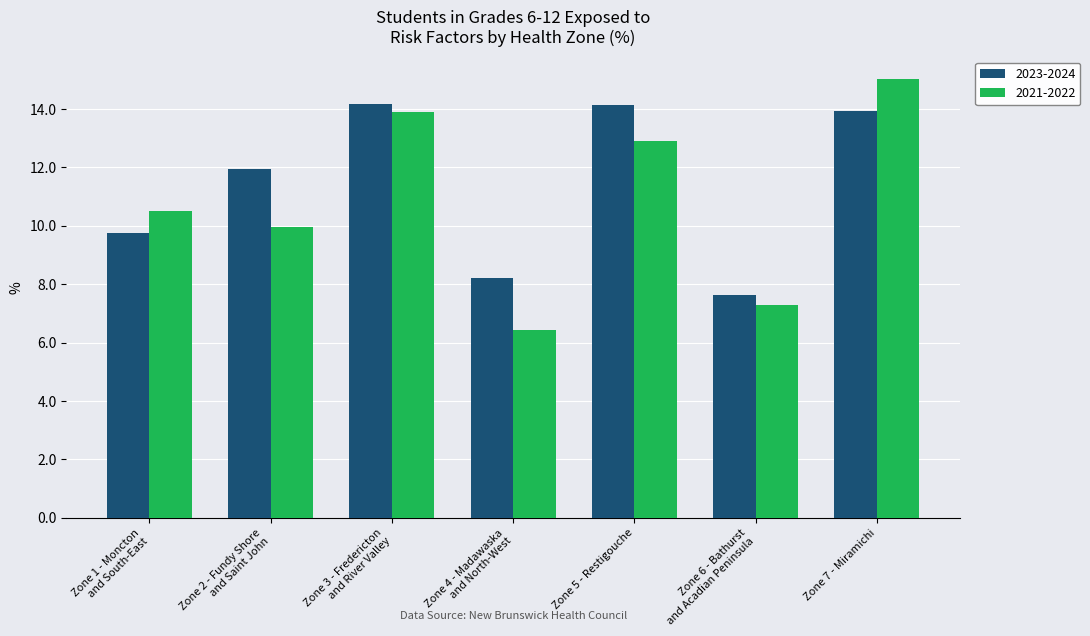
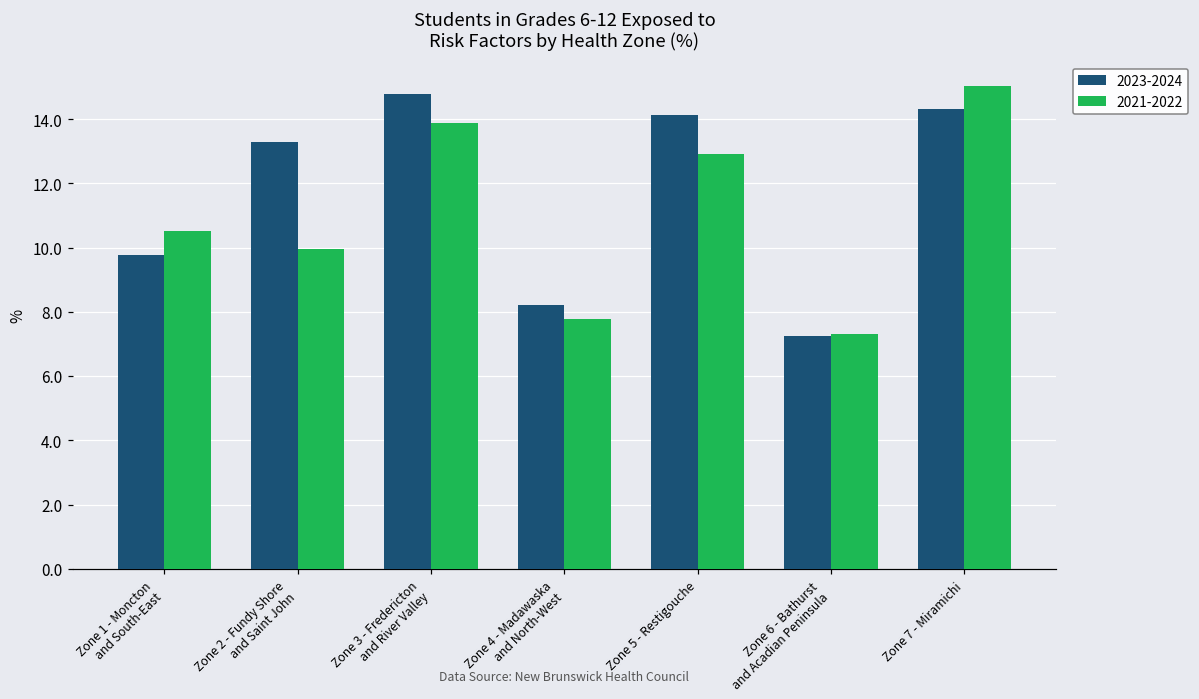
2023-2024, Zone 2 - Fundy Shore and Saint John: 12.0 -> 13.3
2023-2024, Zone 3 - Fredericton and River Valley: 14.2 -> 14.8
2021-2022, Zone 4 - Madawaska and North-West: 6.4 -> 7.8
2023-2024, Zone 6 - Bathurst and Acadian Peninsula: 7.6 -> 7.3
2023-2024, Zone 7 - Miramichi: 13.9 -> 14.3
